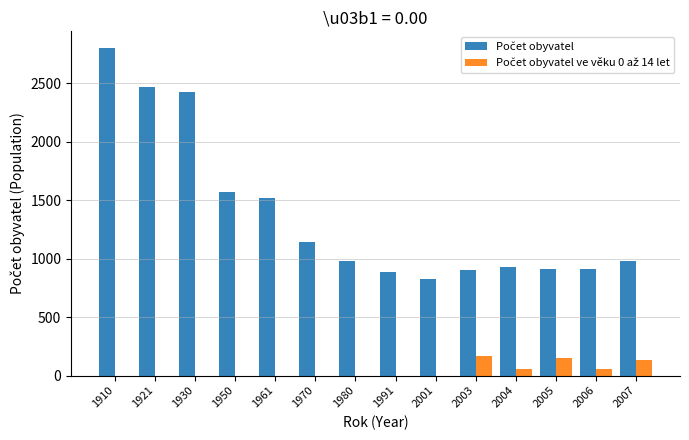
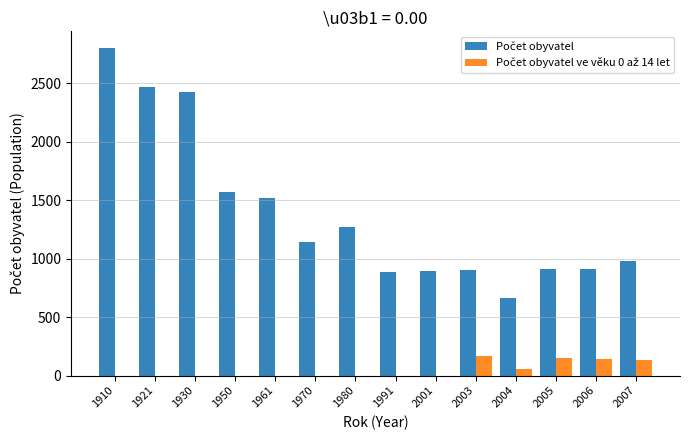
Počet obyvatel, 1980: 980 -> 1270
Počet obyvatel, 2001: 830 -> 900
Počet obyvatel, 2004: 930 -> 660
Počet obyvatel ve věku 0 až 14 let, 2006: 60 -> 140
